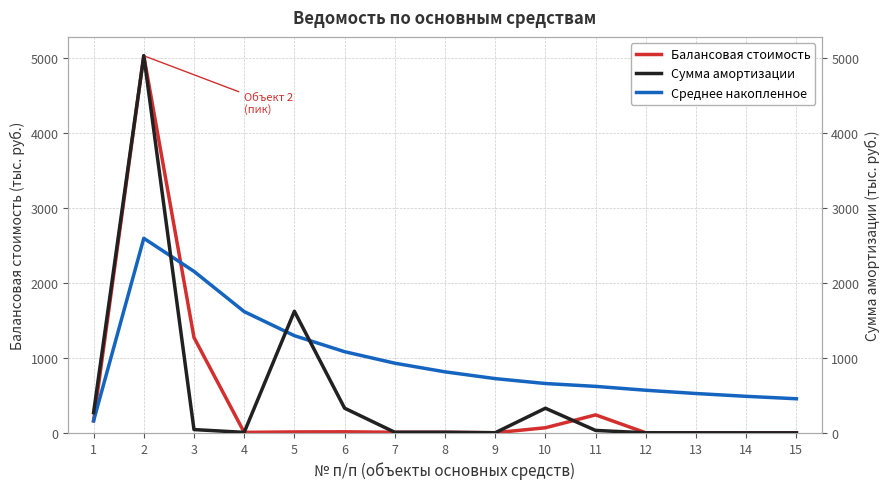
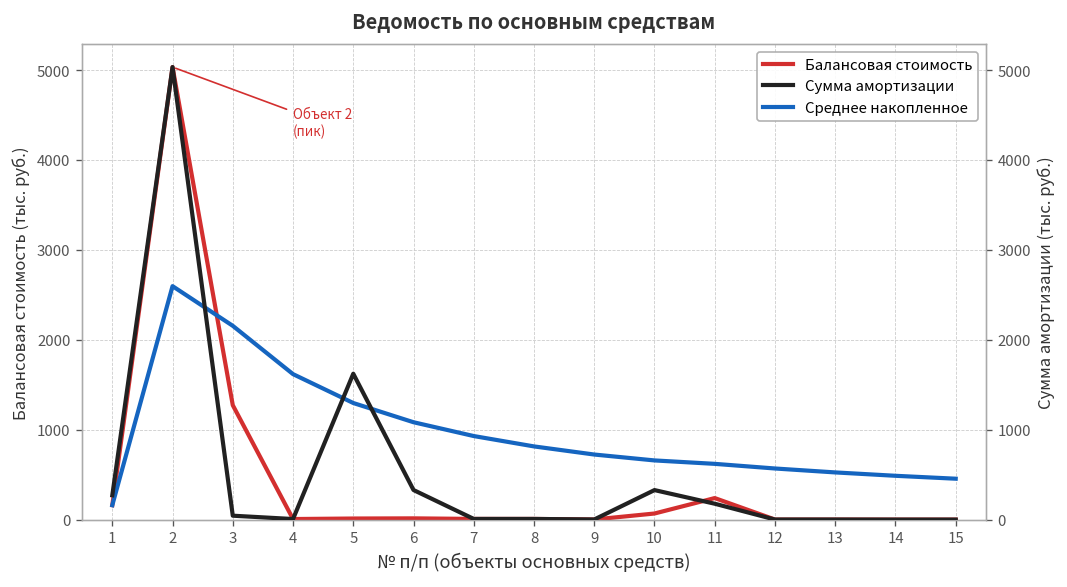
Сумма амортизации, 11: 0 -> 200
